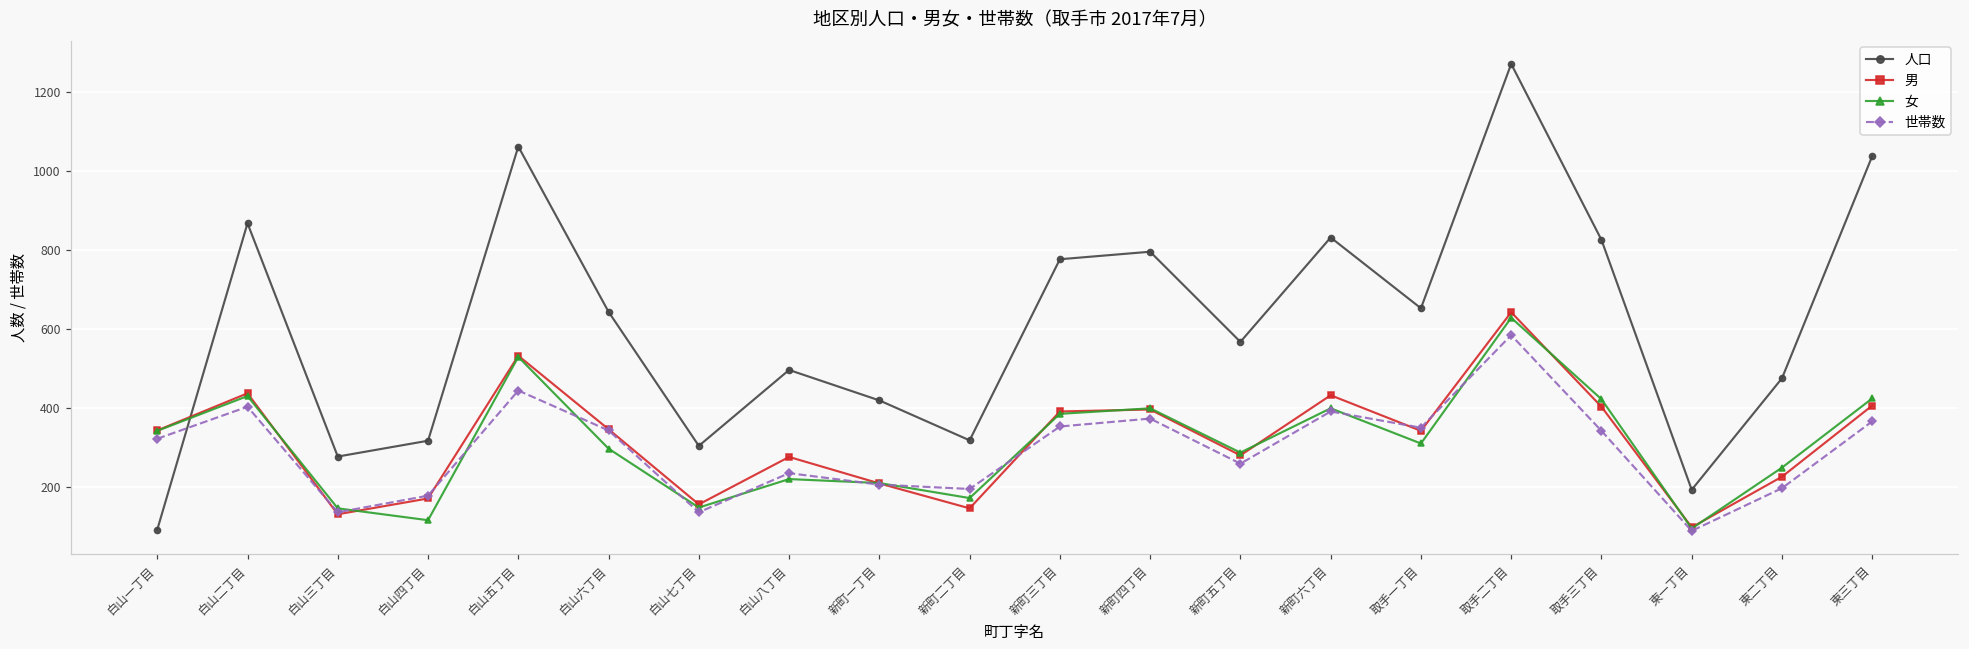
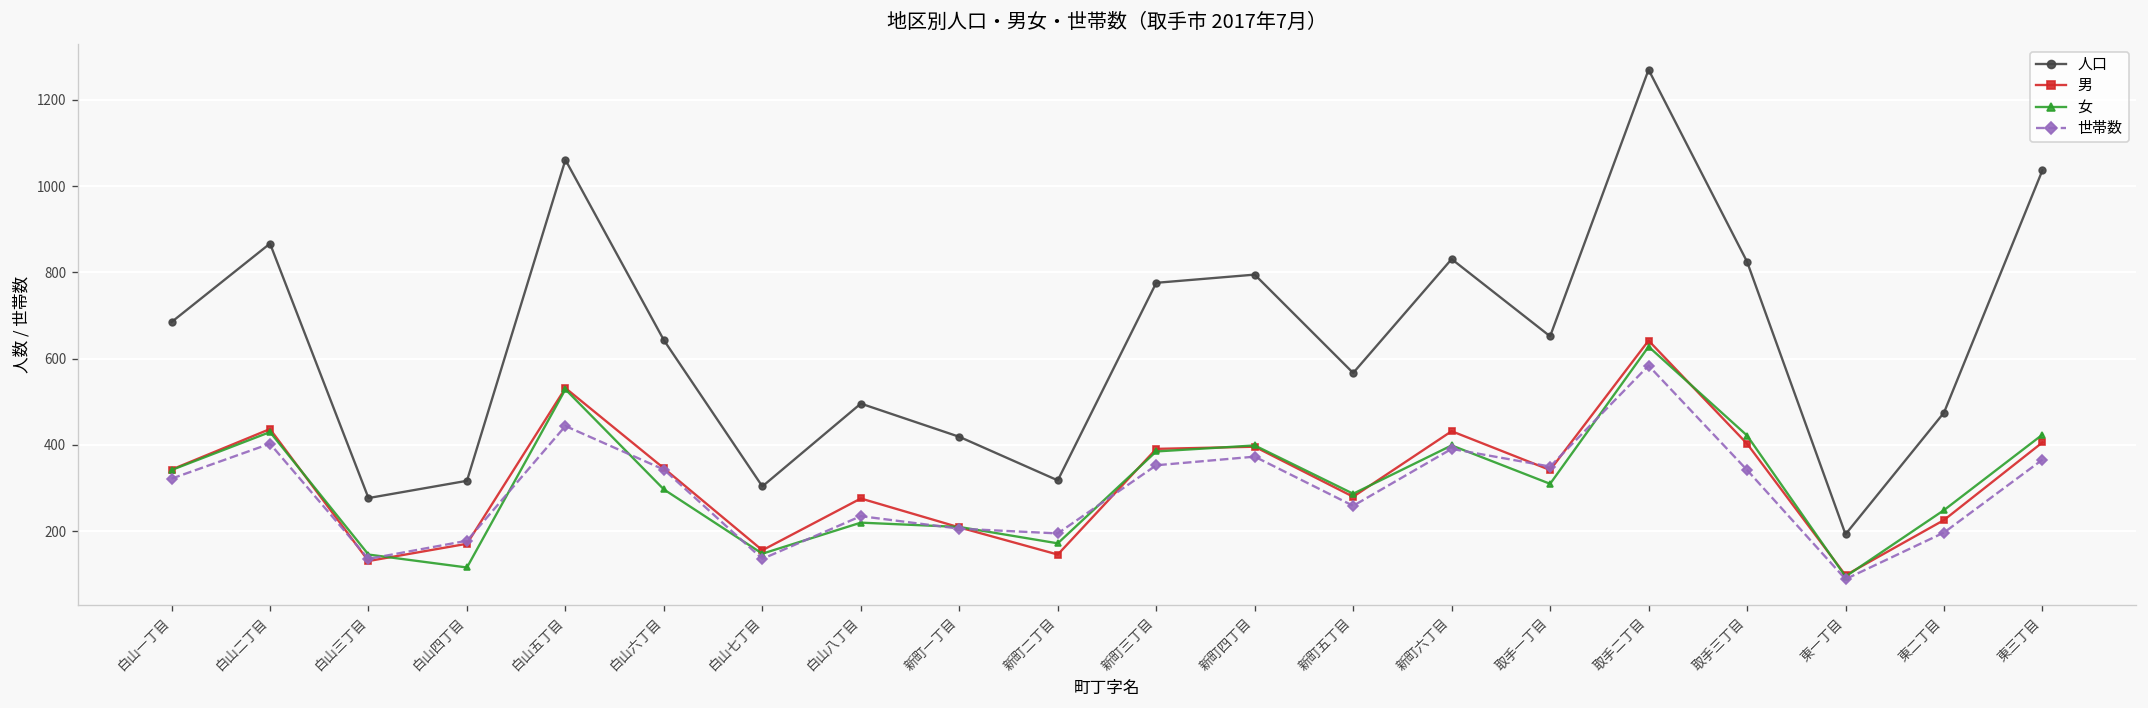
人口, 白山一丁目: 90 -> 690
